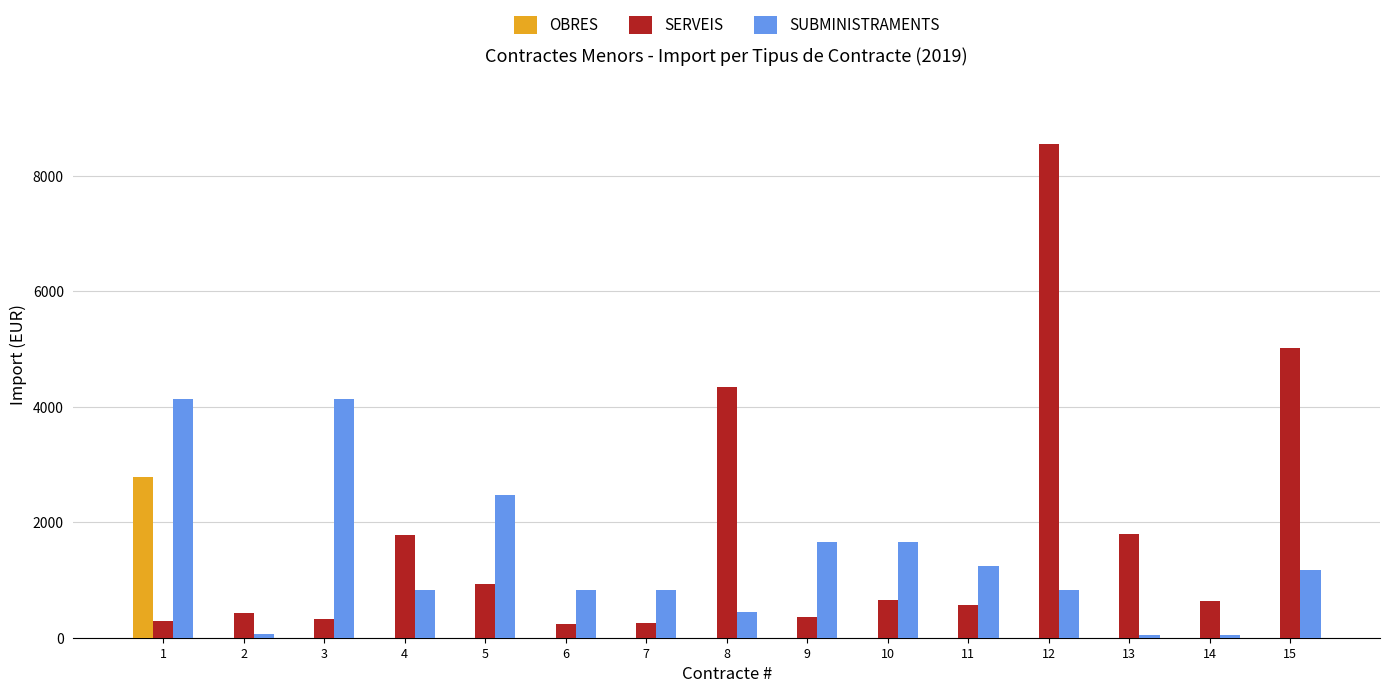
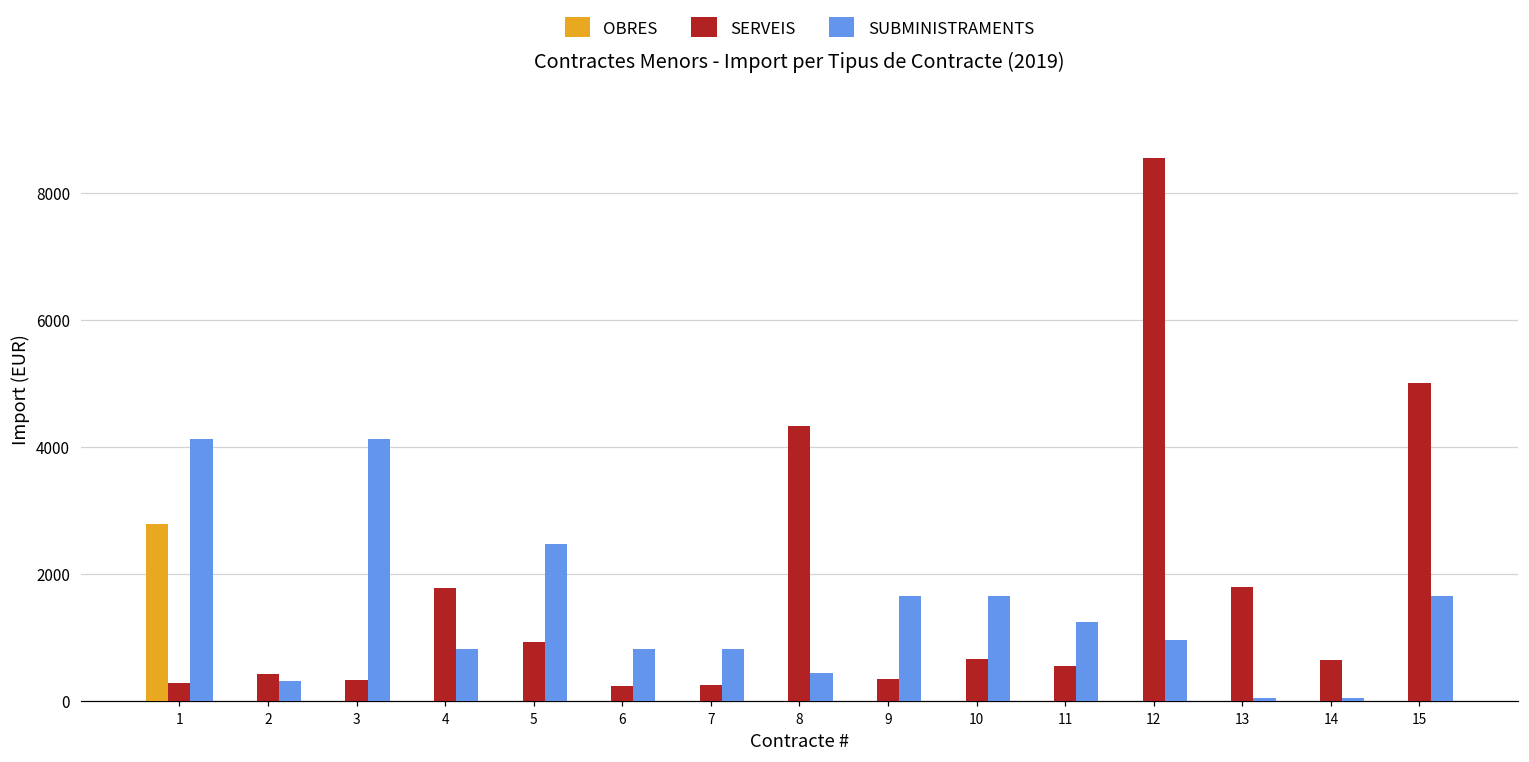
SUBMINISTRAMENTS, 2: 100 -> 300
SUBMINISTRAMENTS, 12: 800 -> 1000
SUBMINISTRAMENTS, 15: 1200 -> 1700
